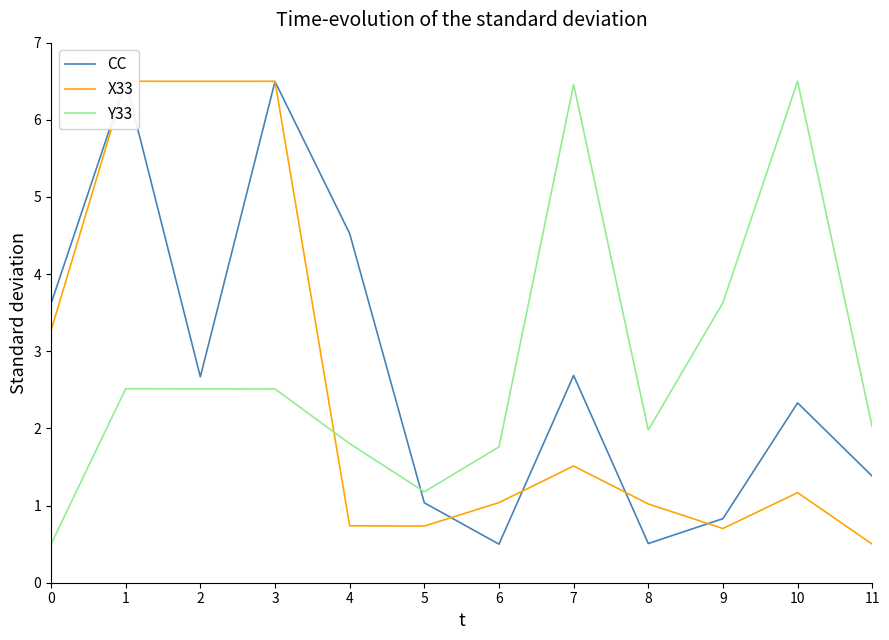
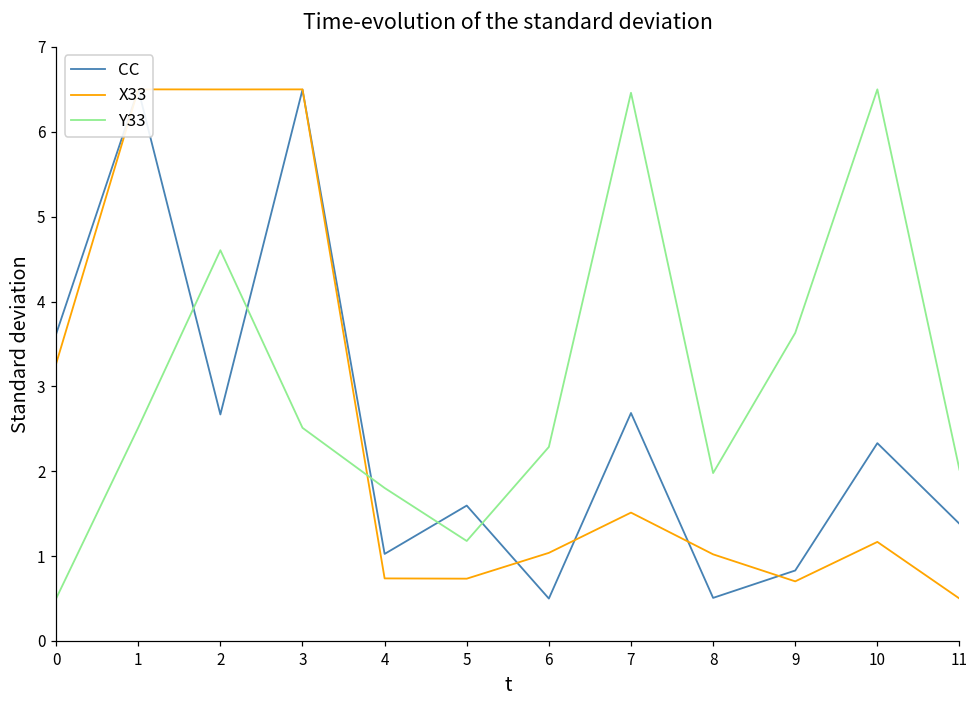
Y33, 2: 2.5 -> 4.6
CC, 4: 4.5 -> 1.0
CC, 5: 1.0 -> 1.6
Y33, 6: 1.8 -> 2.3
